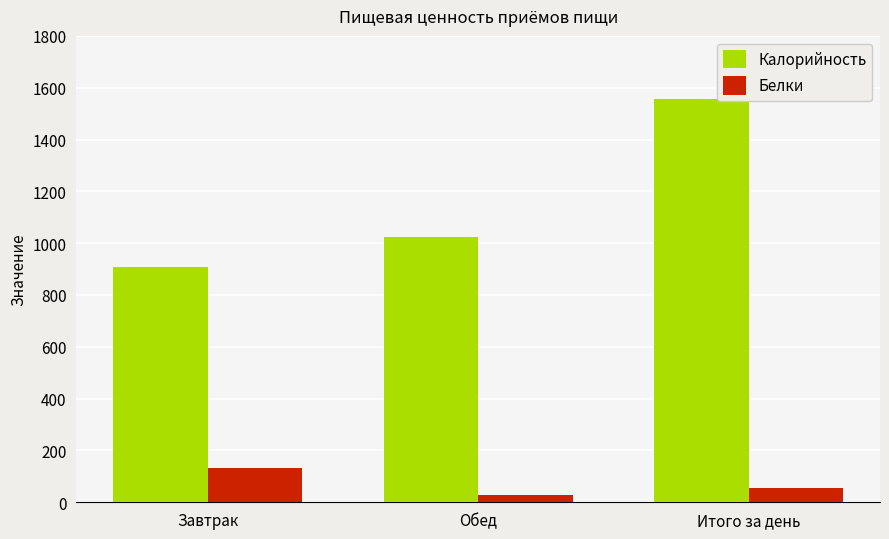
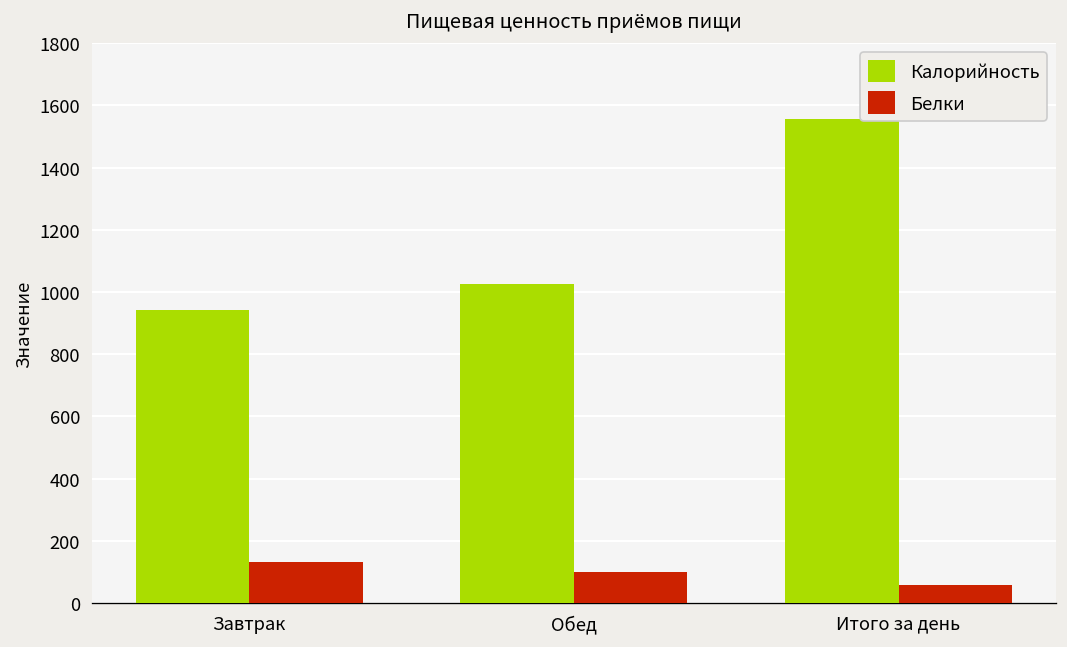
Калорийность, Завтрак: 910 -> 940
Белки, Обед: 30 -> 100
